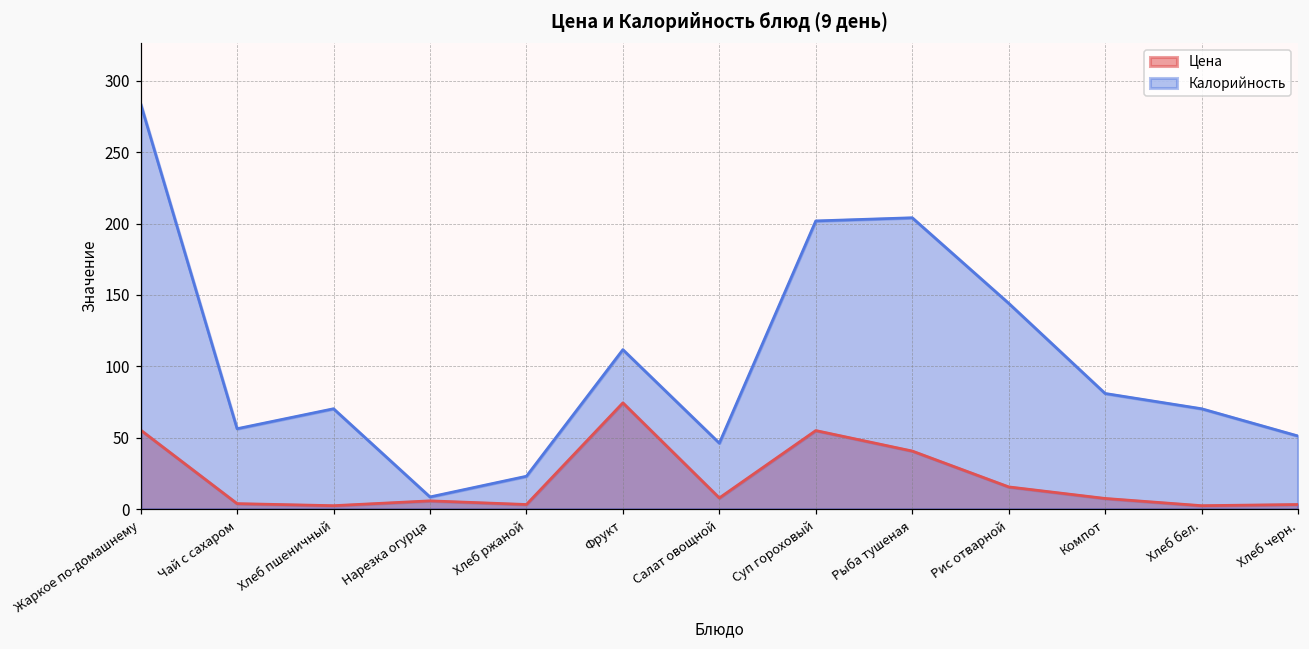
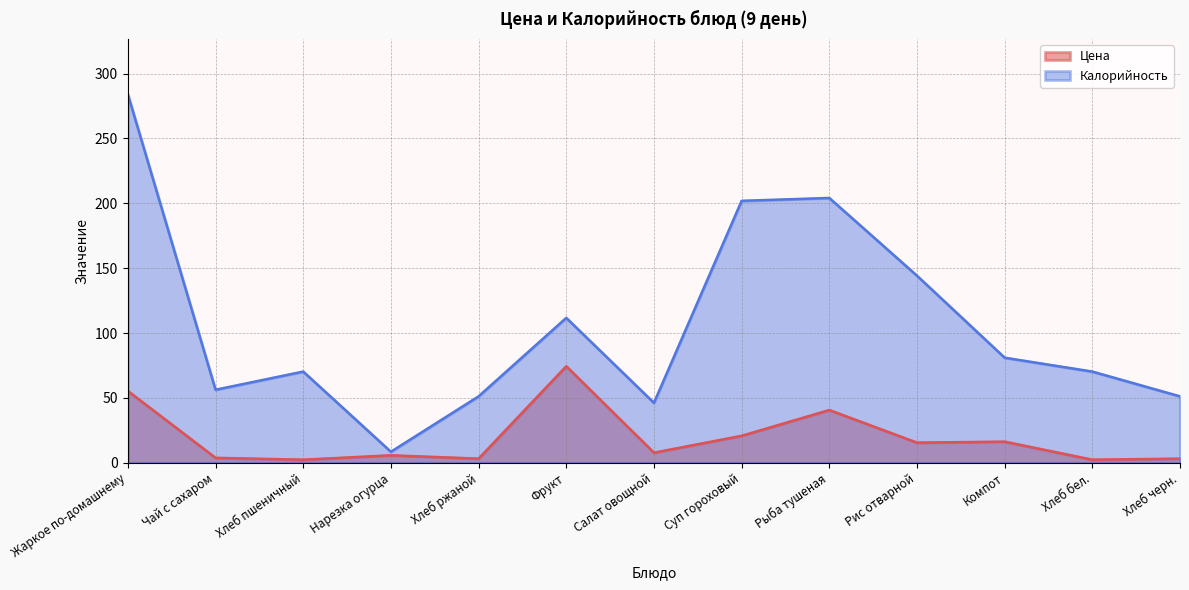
Калорийность, Хлеб ржаной: 23 -> 51
Цена, Суп гороховый: 55 -> 21
Цена, Компот: 7 -> 16
